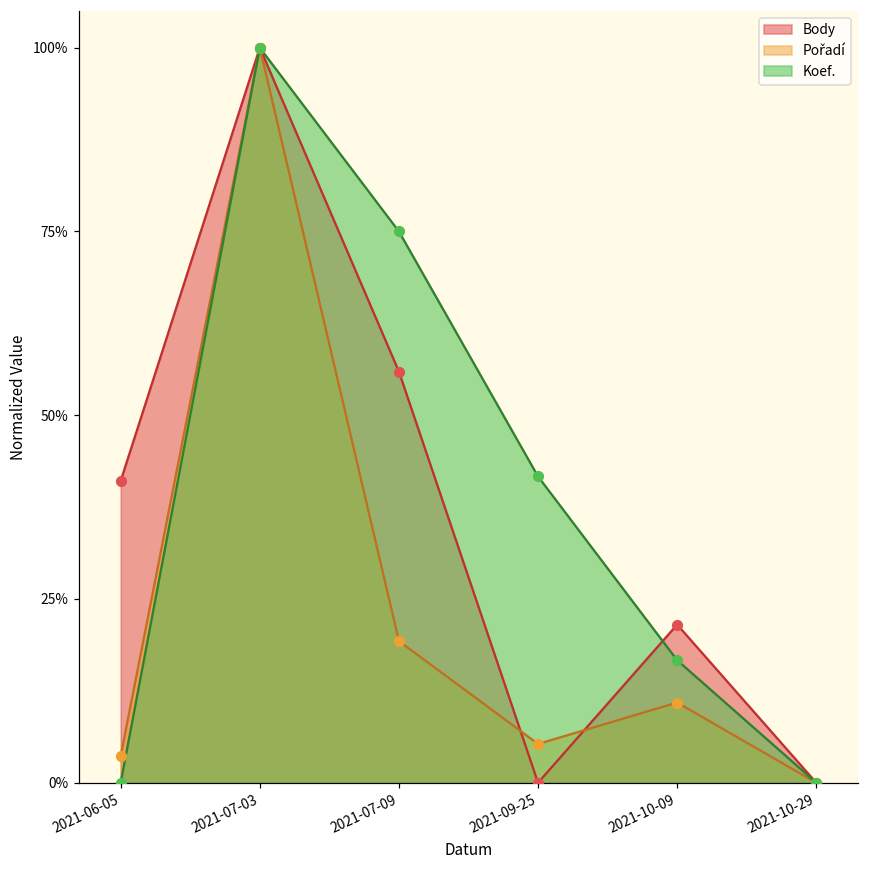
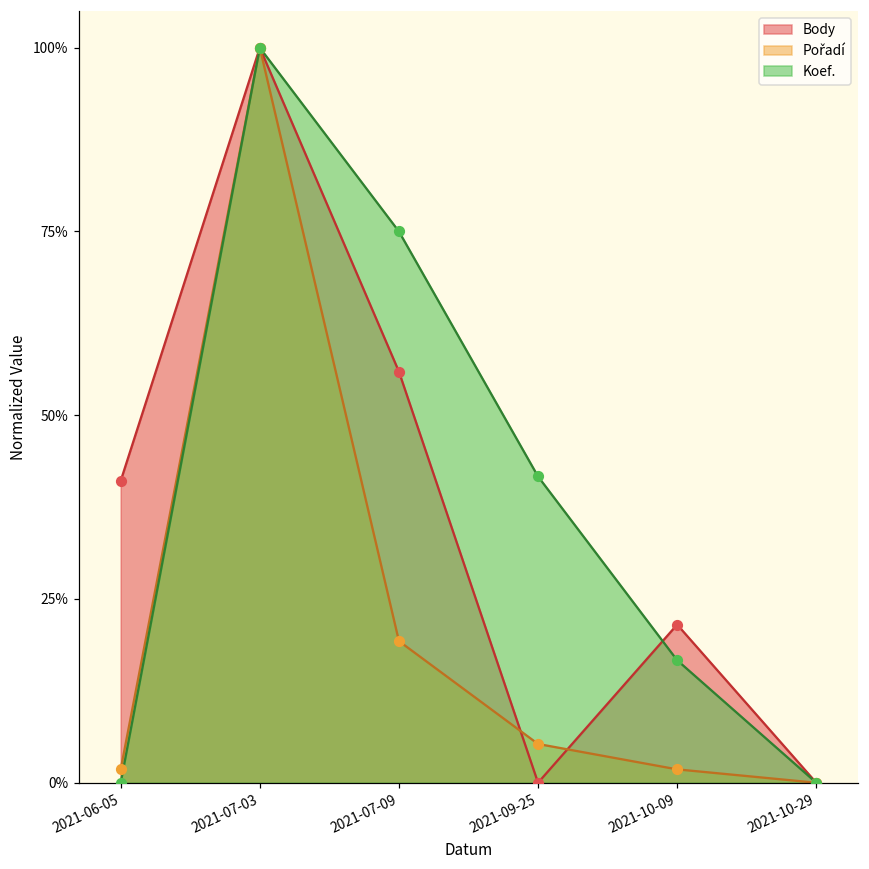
Pořadí, 2021-06-05: 4% -> 2%
Pořadí, 2021-10-09: 11% -> 2%
